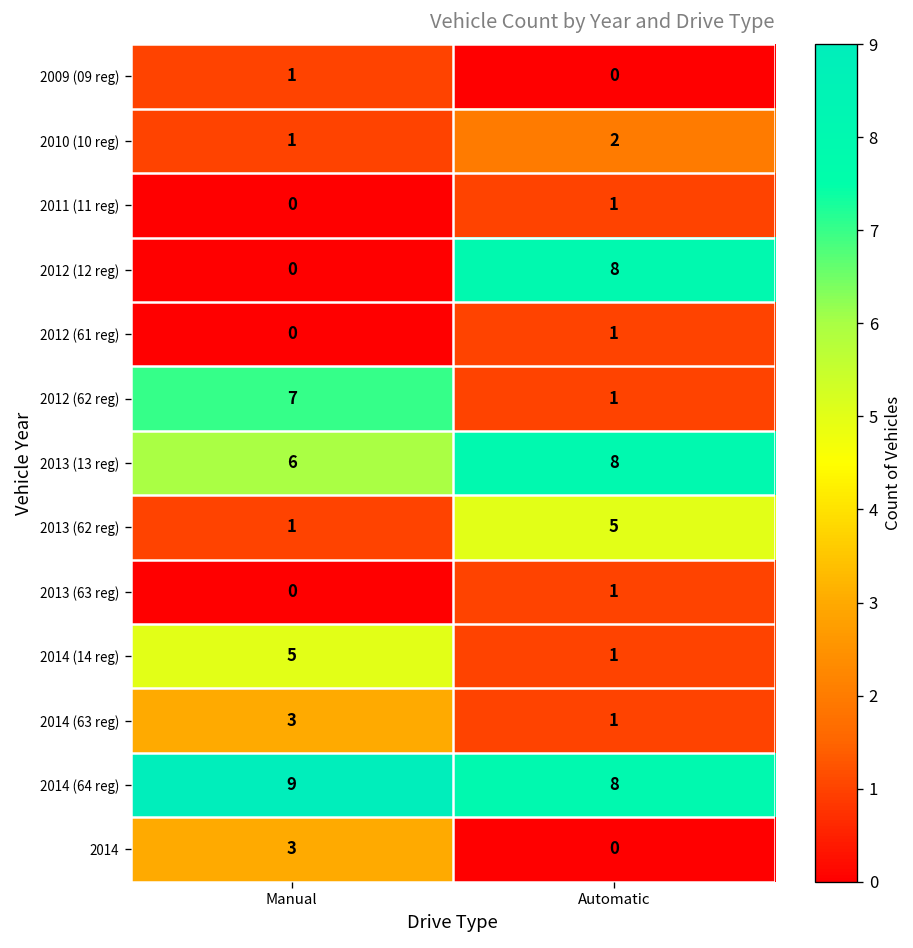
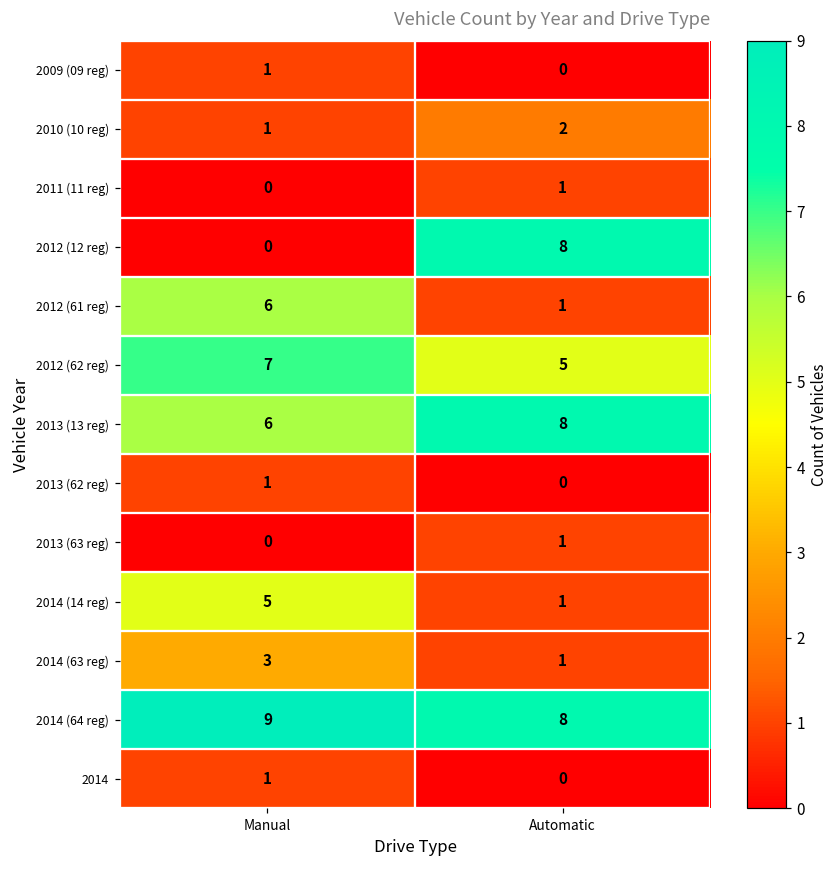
2012 (61 reg), Manual: 0 -> 6
2012 (62 reg), Automatic: 1 -> 5
2013 (62 reg), Automatic: 5 -> 0
2014, Manual: 3 -> 1
